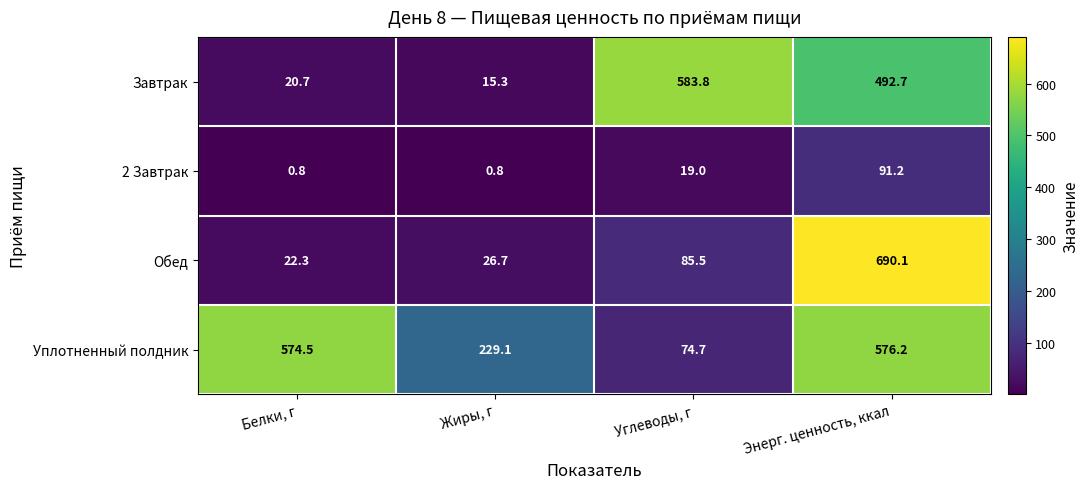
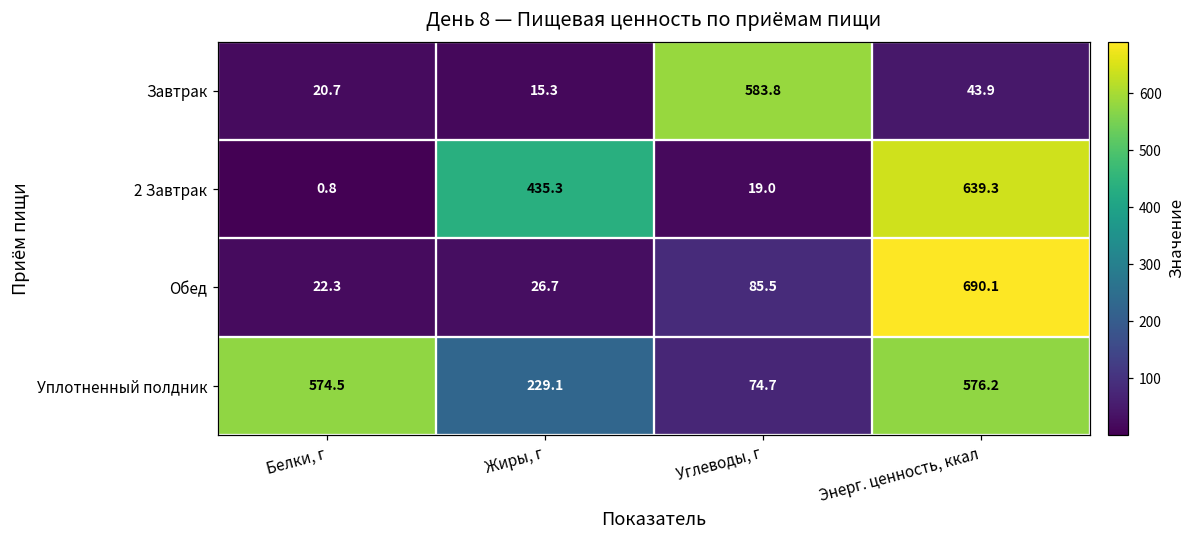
Завтрак, Энерг. ценность, ккал: 492.7 -> 43.9
2 Завтрак, Жиры, г: 0.8 -> 435.3
2 Завтрак, Энерг. ценность, ккал: 91.2 -> 639.3
